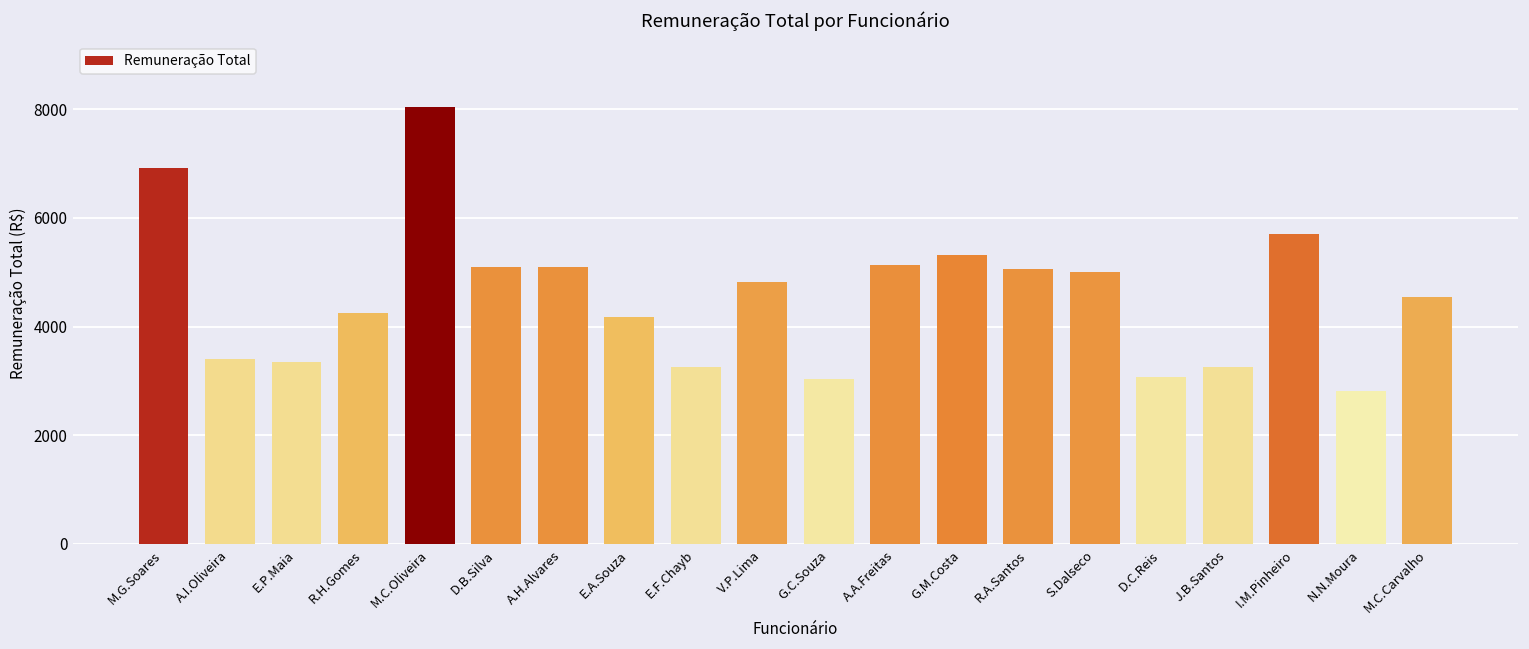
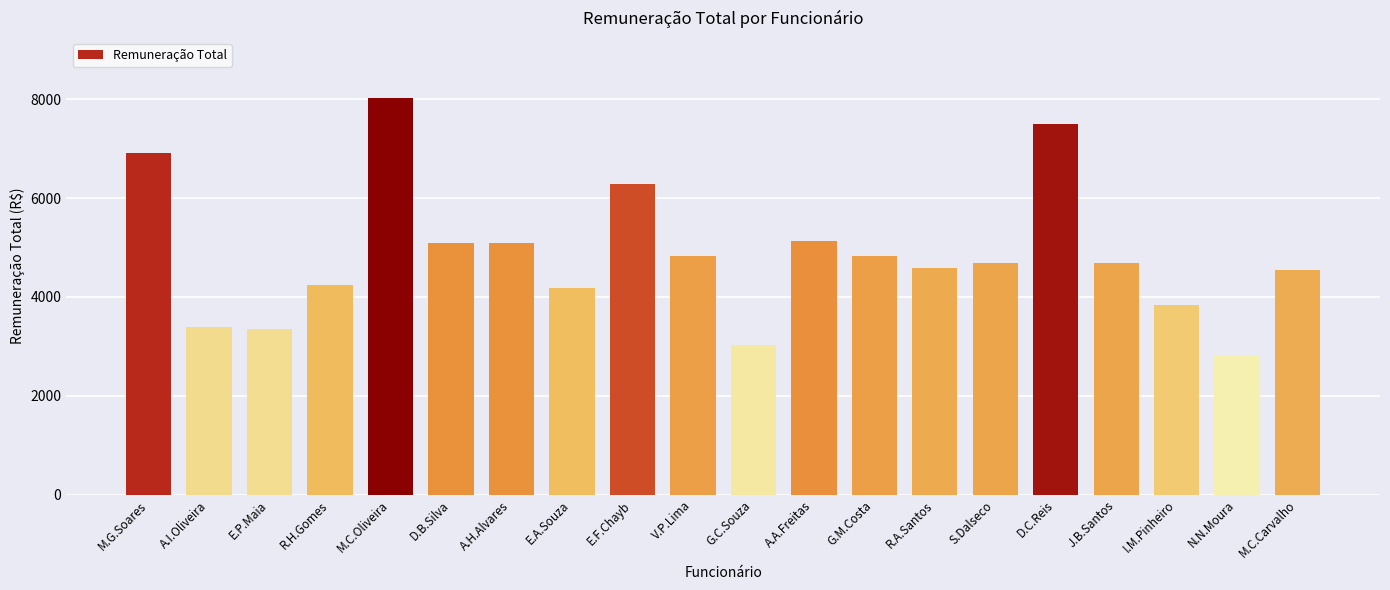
E.F.Chayb: 3300 -> 6300
G.M.Costa: 5300 -> 4800
R.A.Santos: 5100 -> 4600
S.Dalseco: 5000 -> 4700
D.C.Reis: 3100 -> 7500
J.B.Santos: 3300 -> 4700
I.M.Pinheiro: 5700 -> 3800
